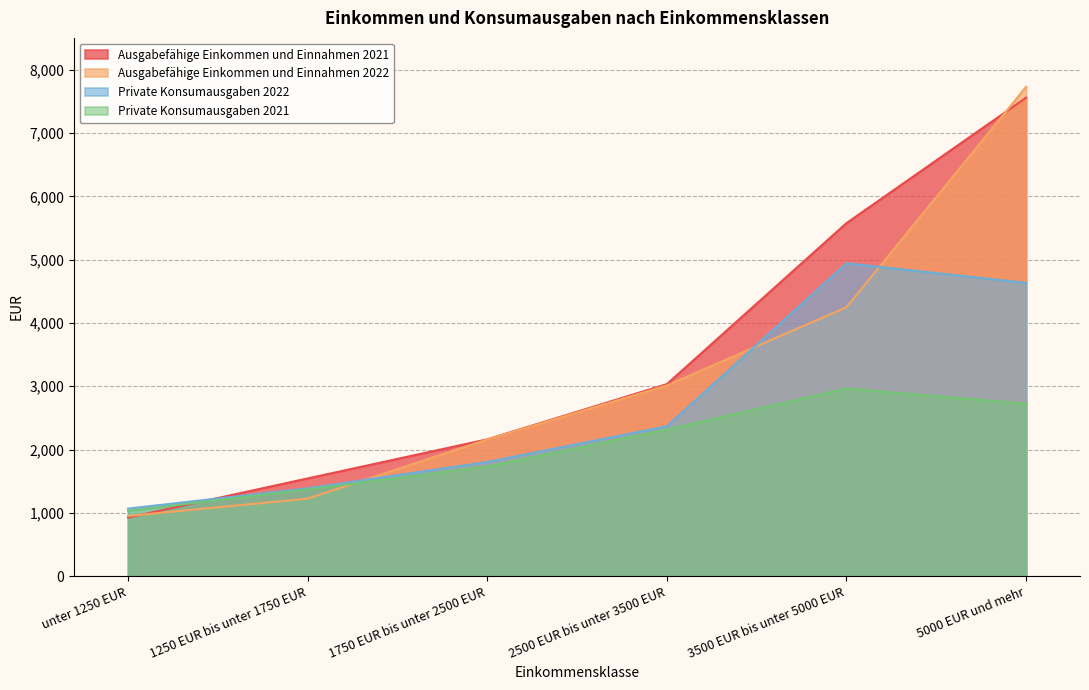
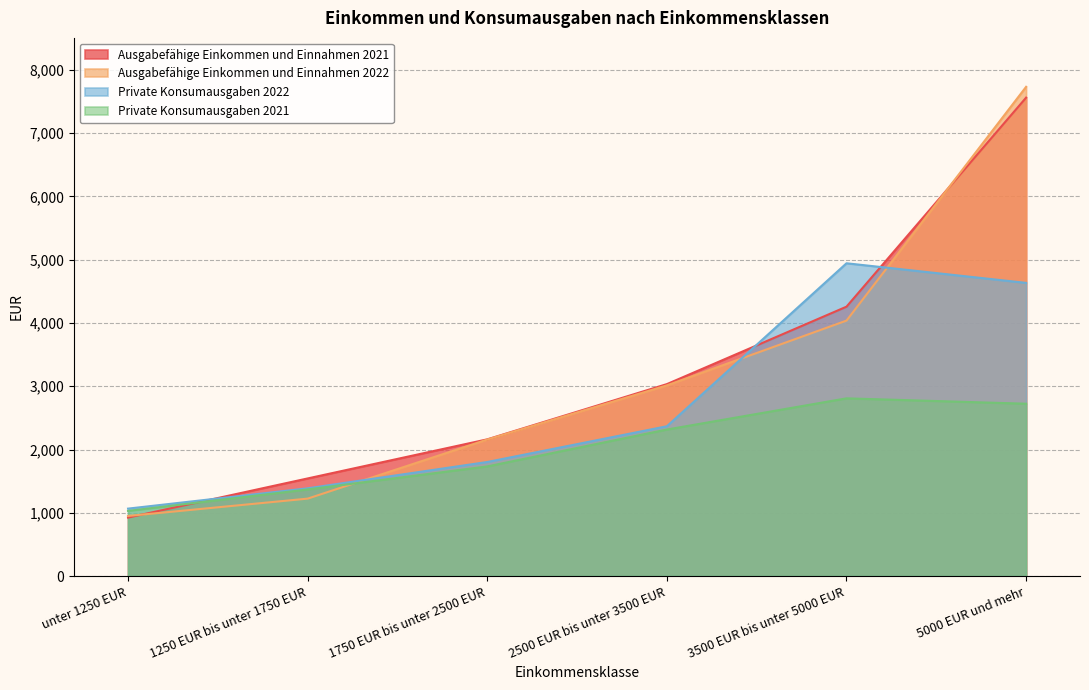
Ausgabefähige Einkommen und Einnahmen 2021, 3500 EUR bis unter 5000 EUR: 5,600 -> 4,300
Ausgabefähige Einkommen und Einnahmen 2022, 3500 EUR bis unter 5000 EUR: 4,300 -> 4,000
Private Konsumausgaben 2021, 3500 EUR bis unter 5000 EUR: 3,000 -> 2,800
